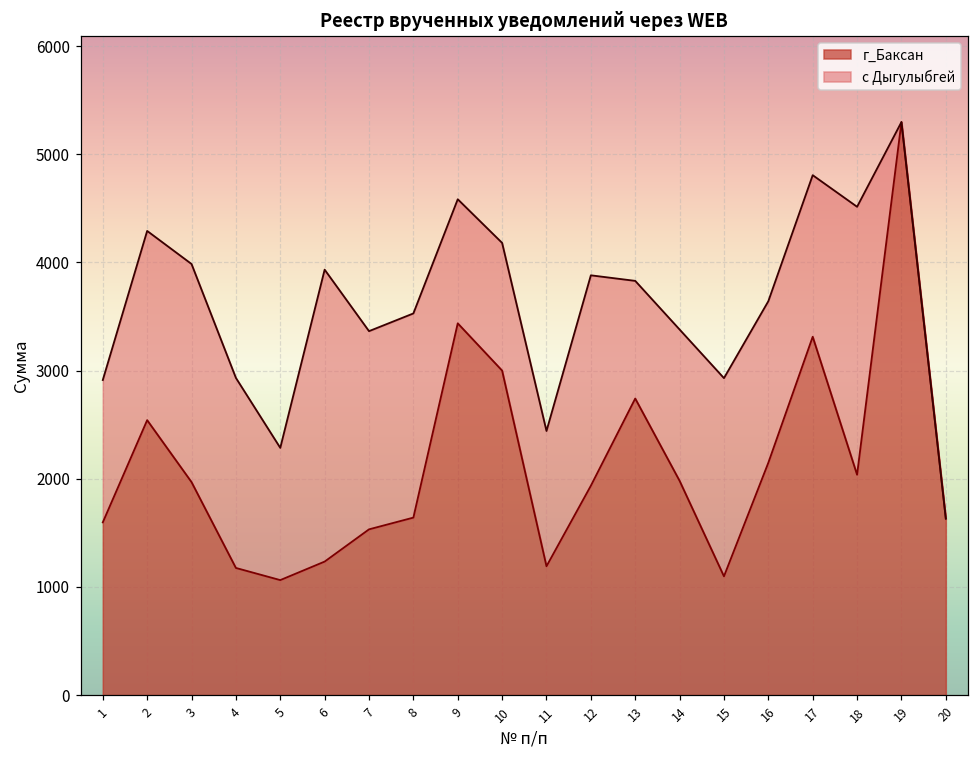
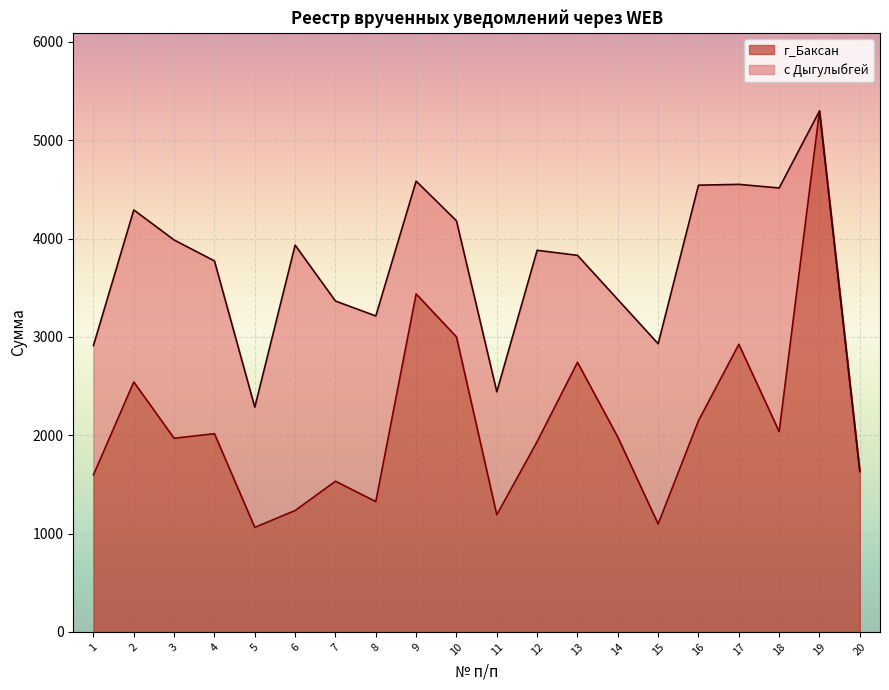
г_Баксан, 4: 1200 -> 2000
г_Баксан, 8: 1600 -> 1300
с Дыгулыбгей, 16: 1500 -> 2400
г_Баксан, 17: 3300 -> 2900
с Дыгулыбгей, 17: 1500 -> 1600
